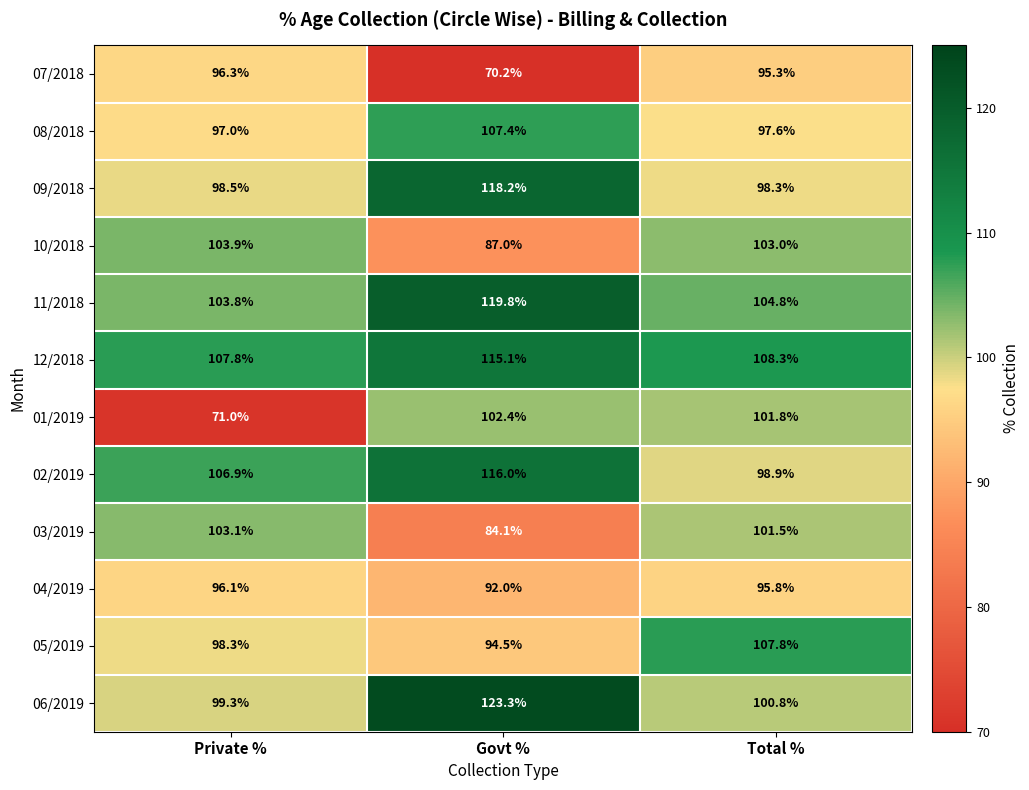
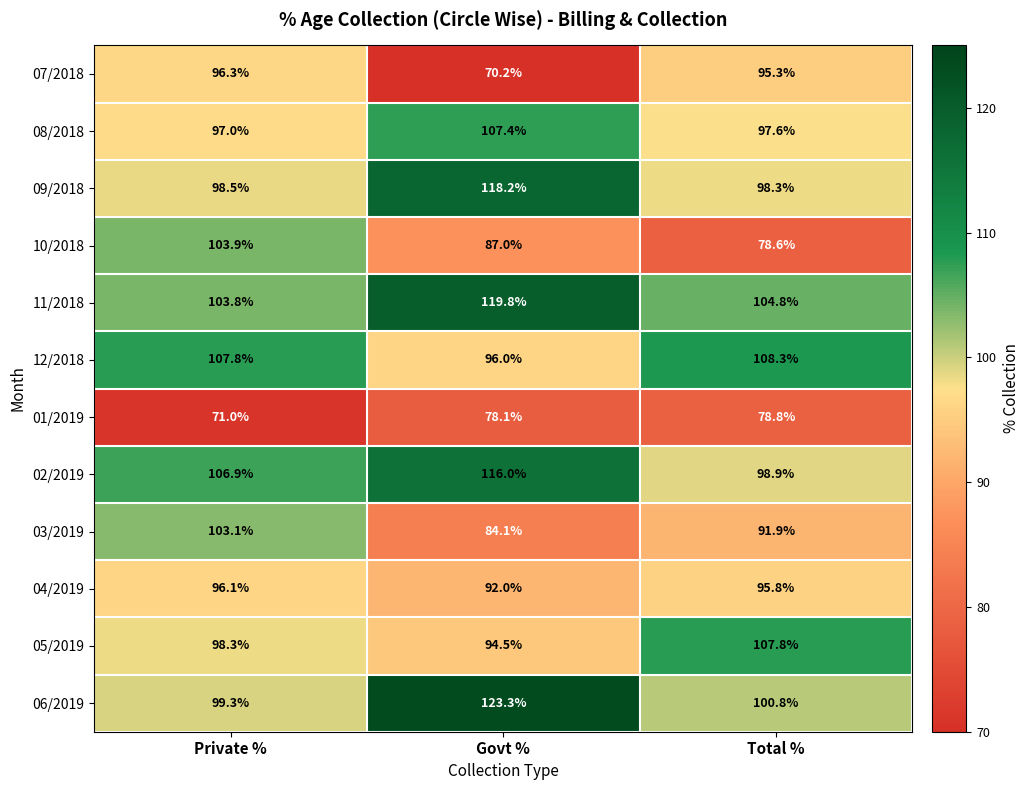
10/2018, Total %: 103.0% -> 78.6%
12/2018, Govt %: 115.1% -> 96.0%
01/2019, Govt %: 102.4% -> 78.1%
01/2019, Total %: 101.8% -> 78.8%
03/2019, Total %: 101.5% -> 91.9%
